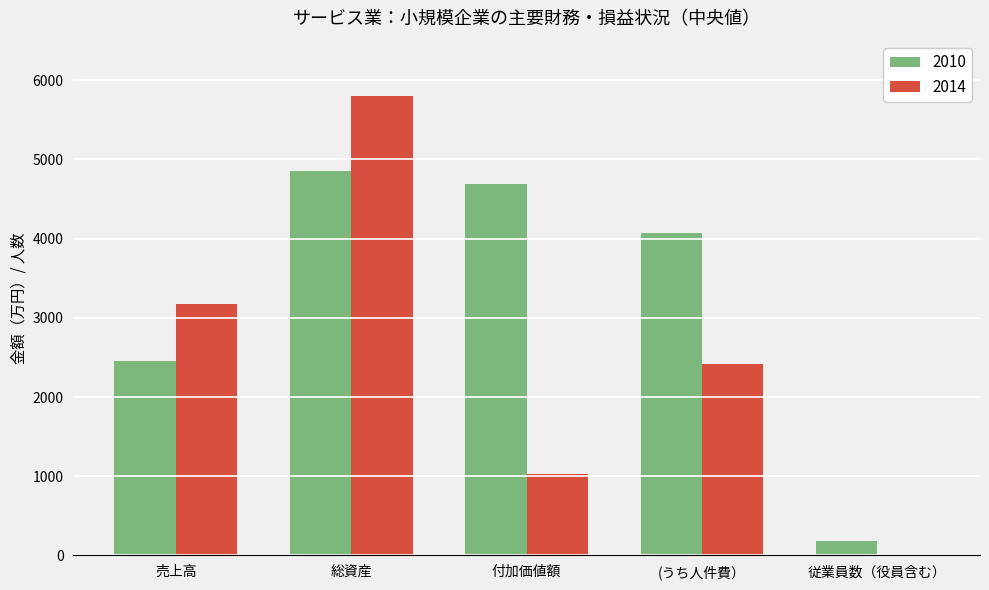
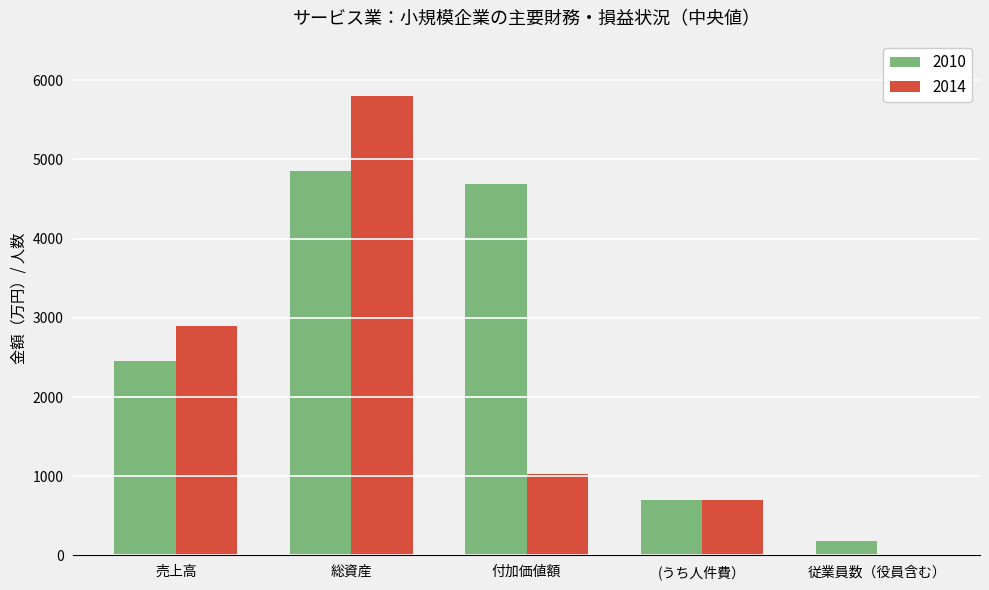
2014, 売上高: 3200 -> 2900
2010, (うち人件費）: 4100 -> 700
2014, (うち人件費）: 2400 -> 700
